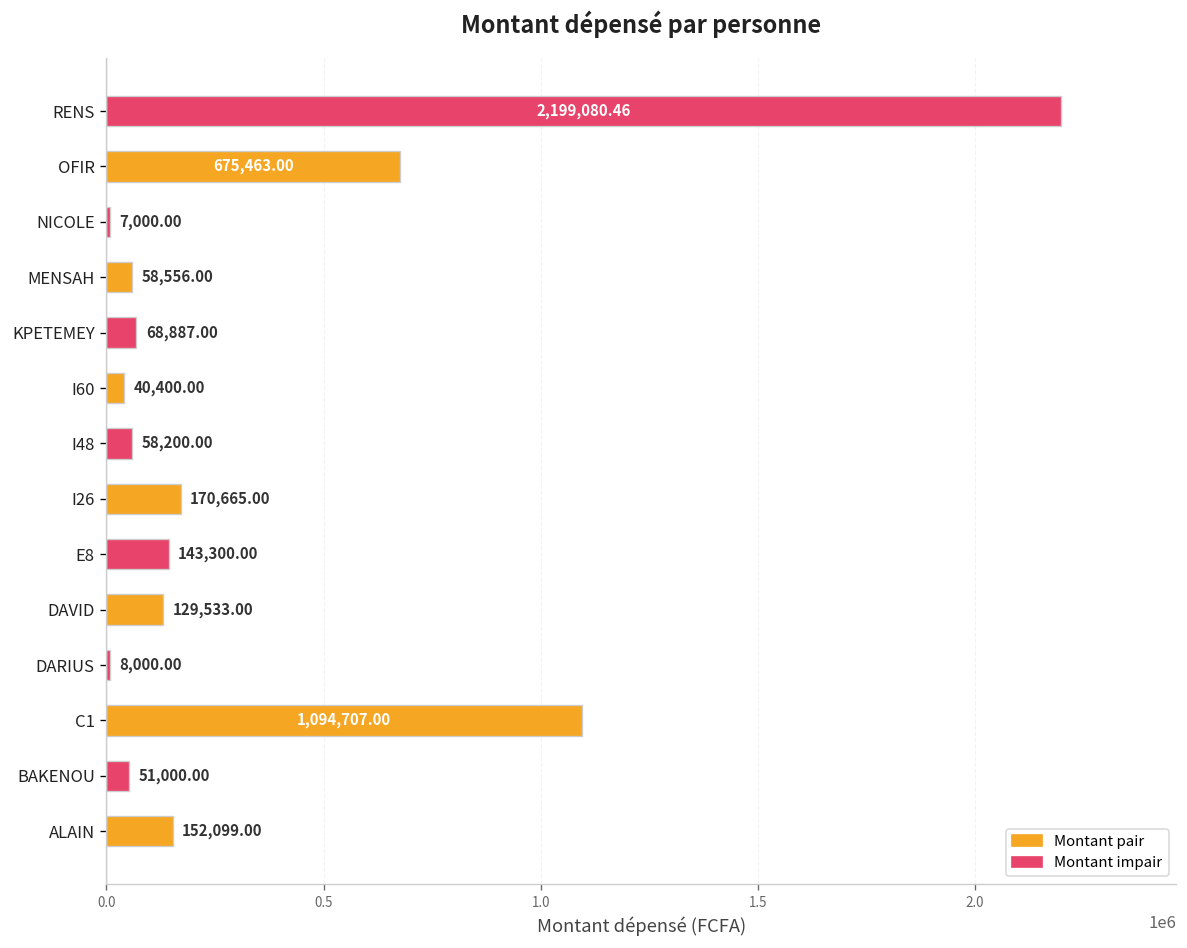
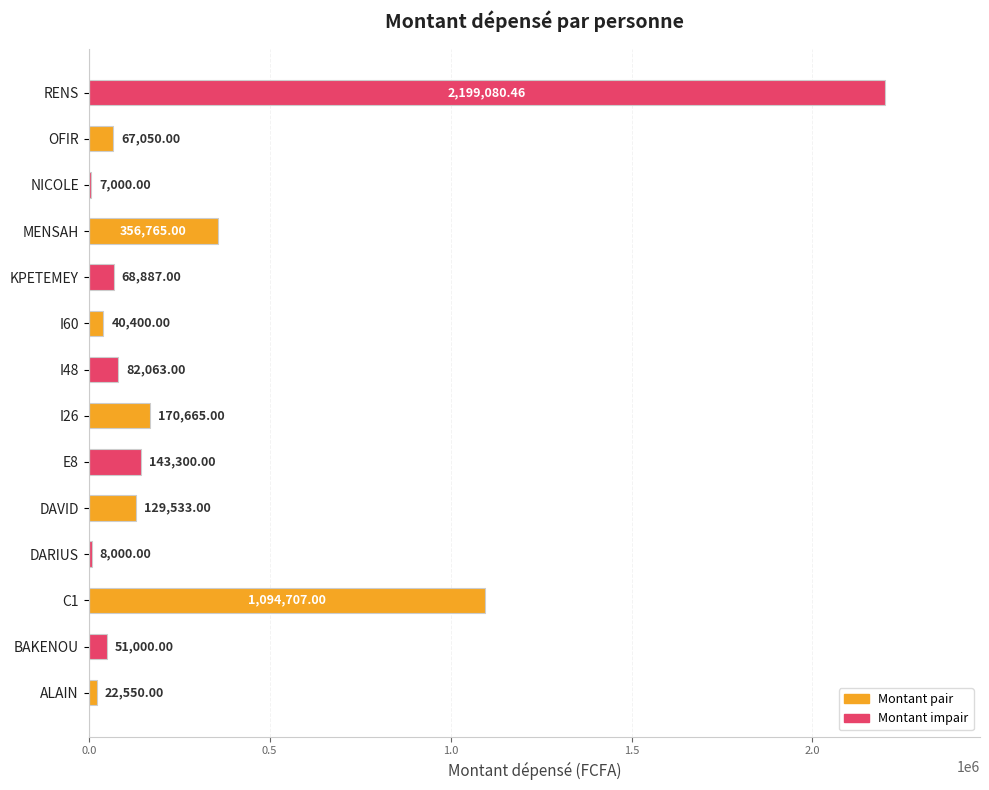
OFIR: 675,463.00 -> 67,050.00
MENSAH: 58,556.00 -> 356,765.00
I48: 58,200.00 -> 82,063.00
ALAIN: 152,099.00 -> 22,550.00
